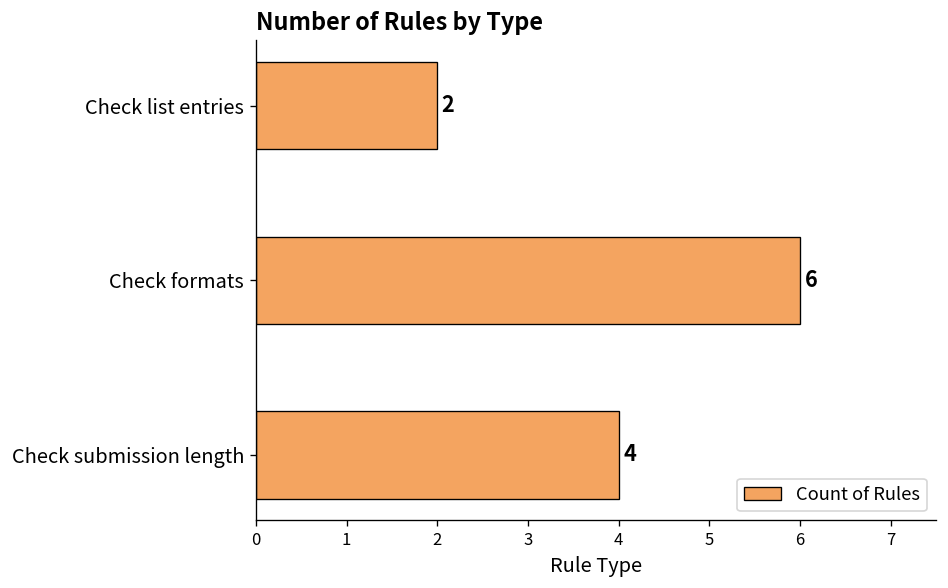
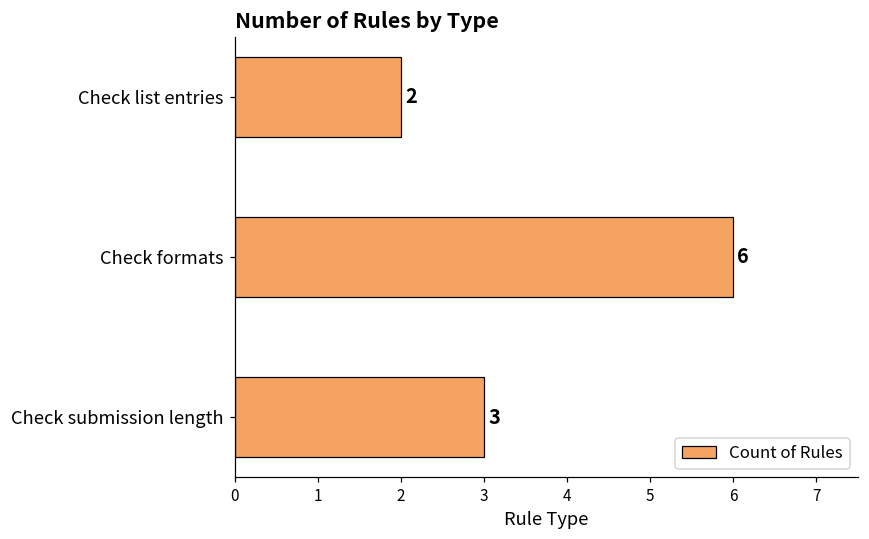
Check submission length: 4 -> 3
